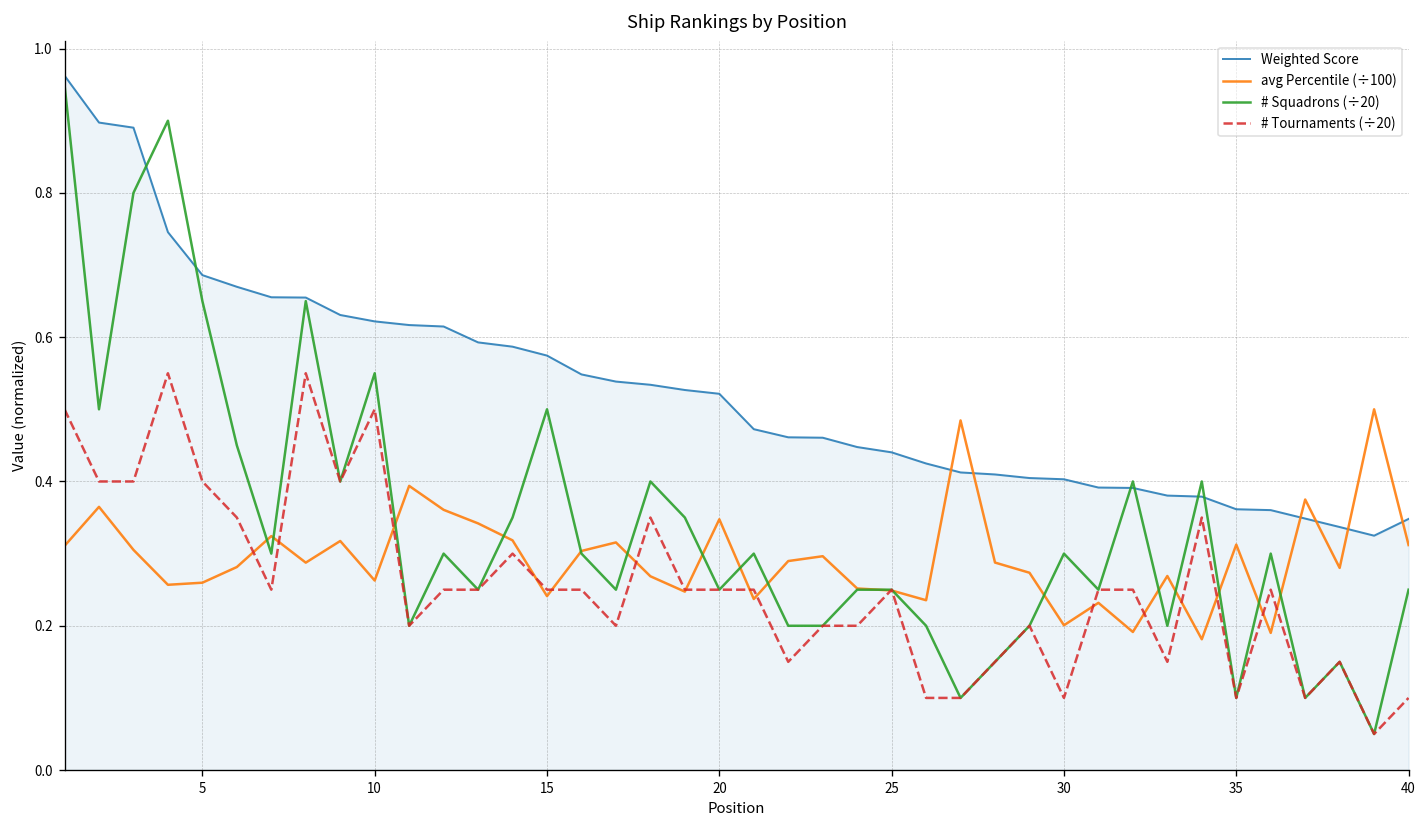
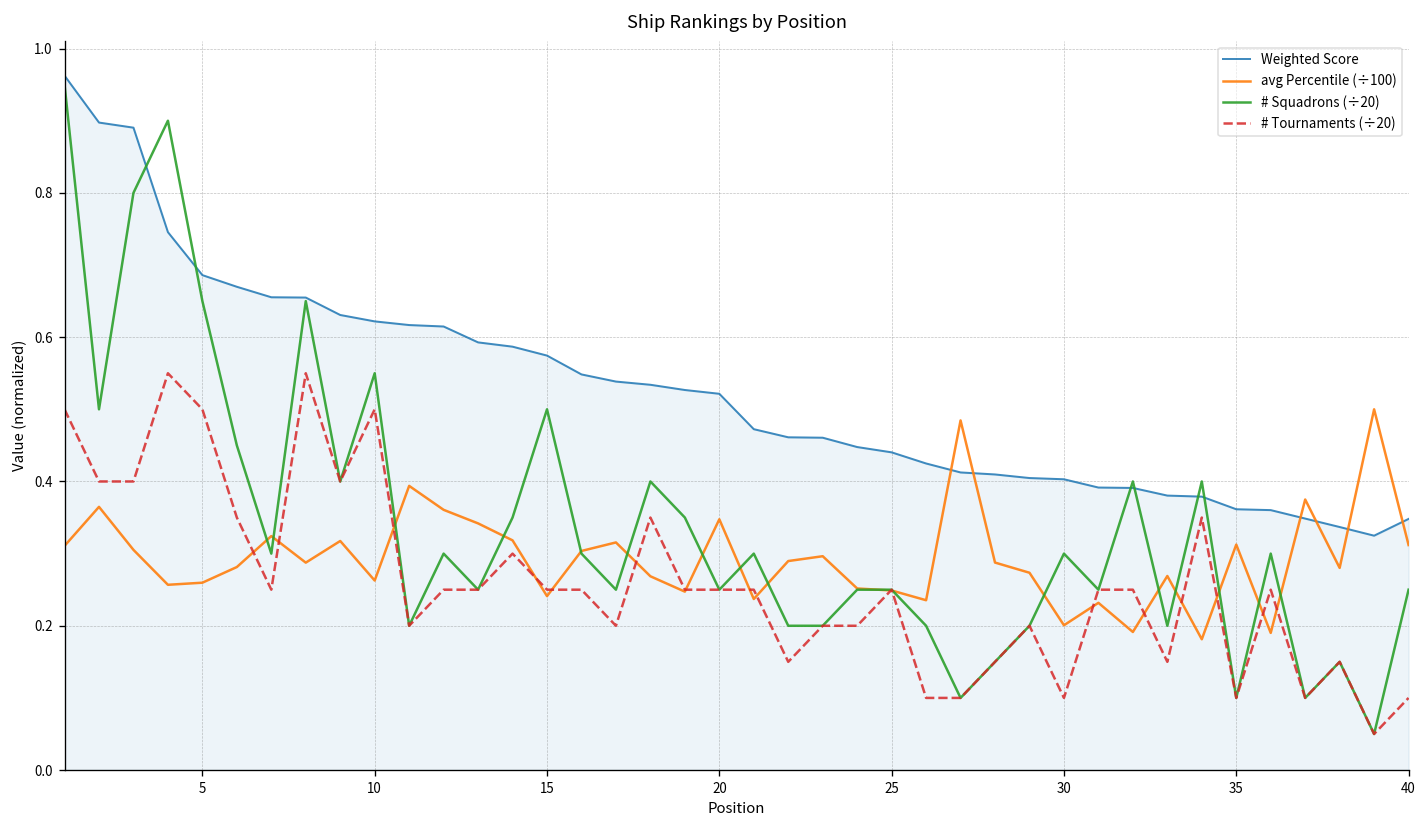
# Tournaments (÷20), 5: 0.40 -> 0.50
